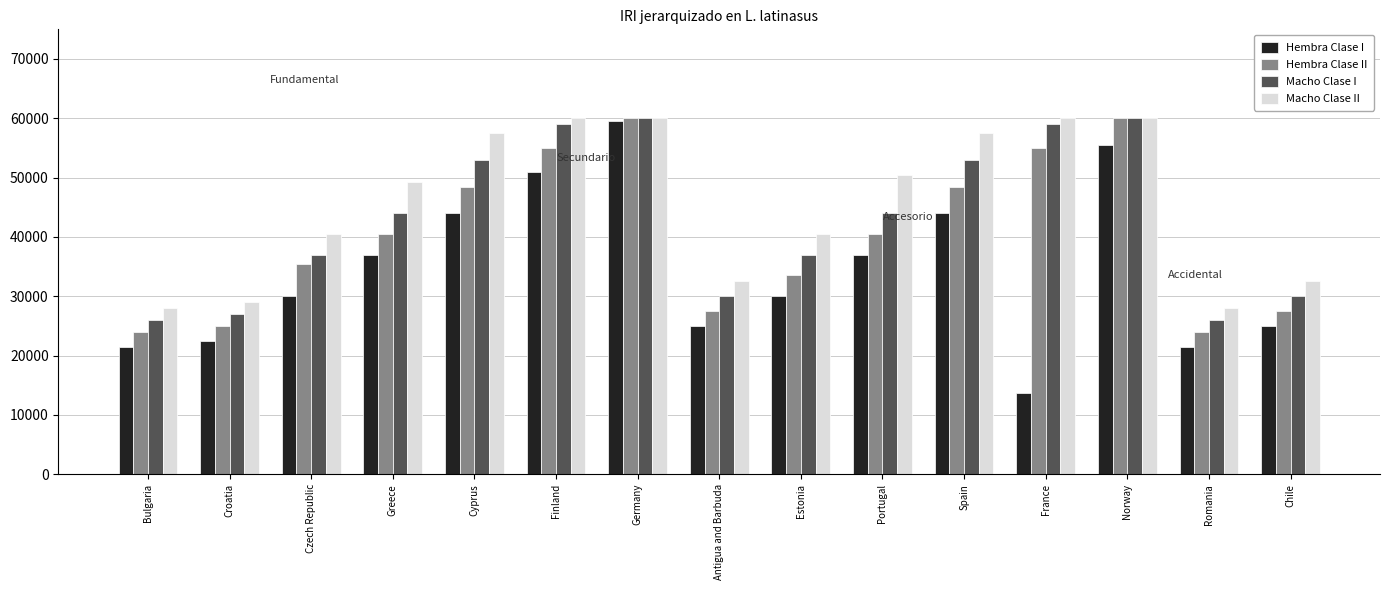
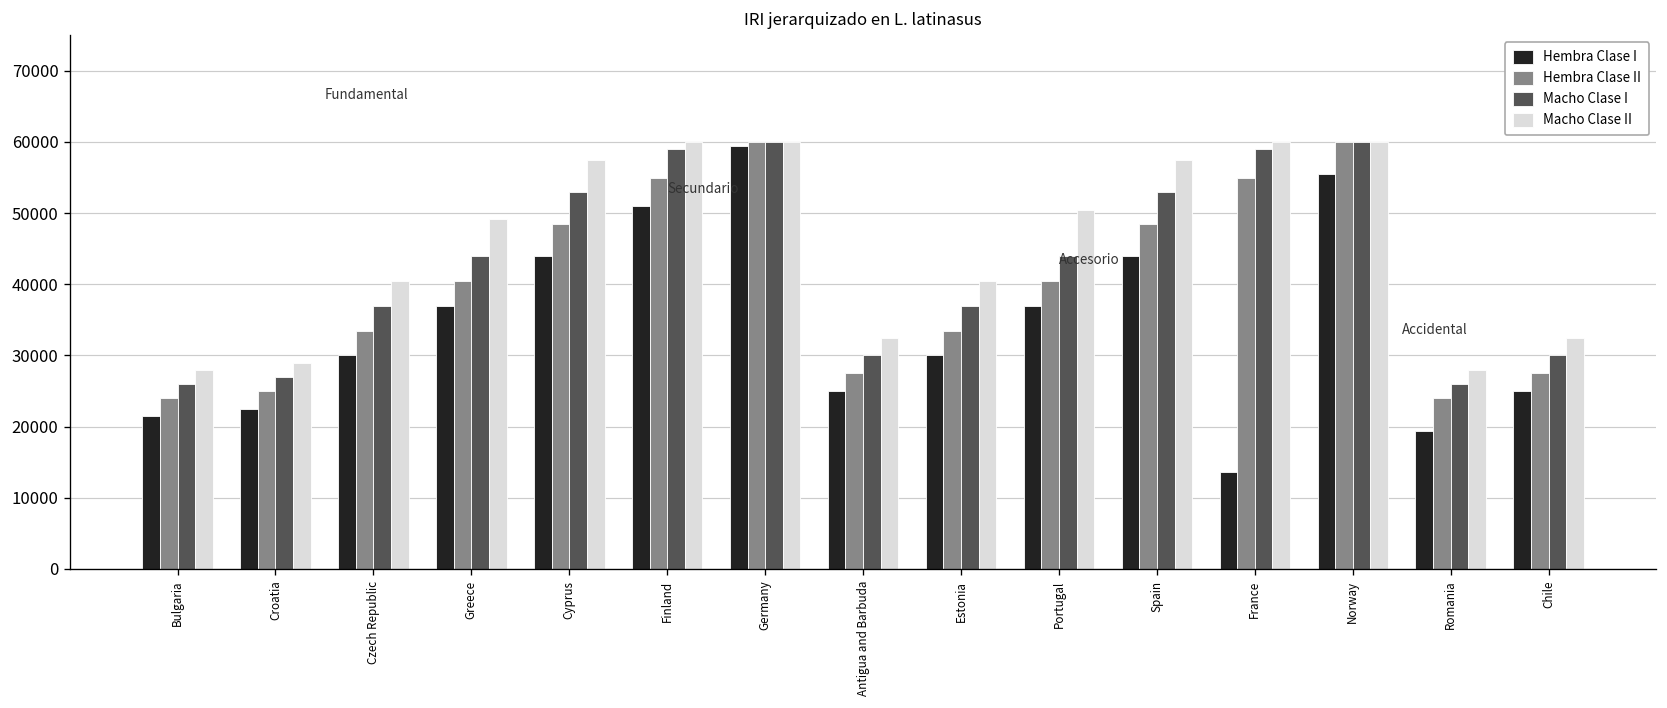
Hembra Clase II, Czech Republic: 35000 -> 34000
Hembra Clase I, Romania: 22000 -> 19000
